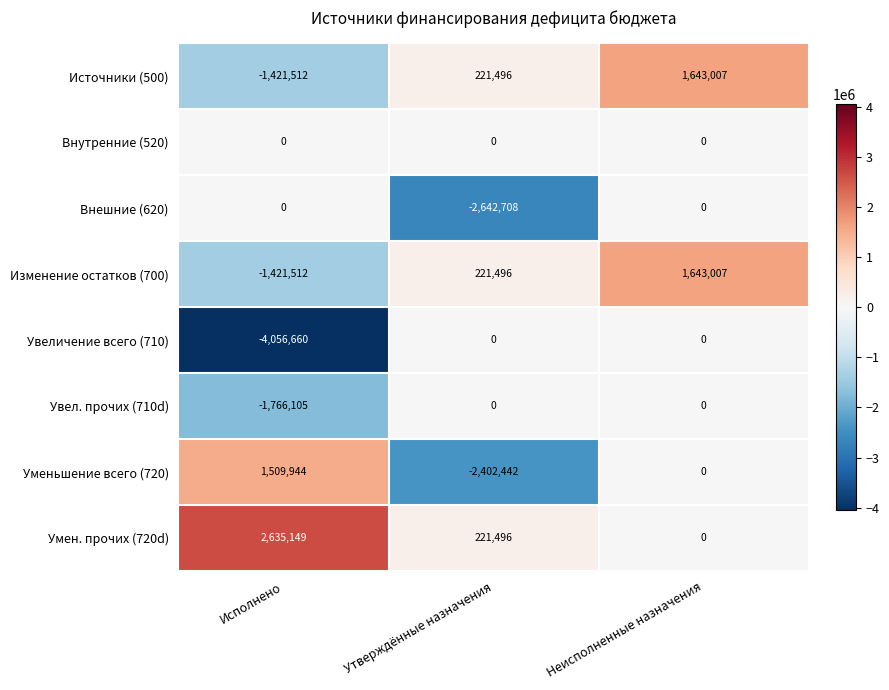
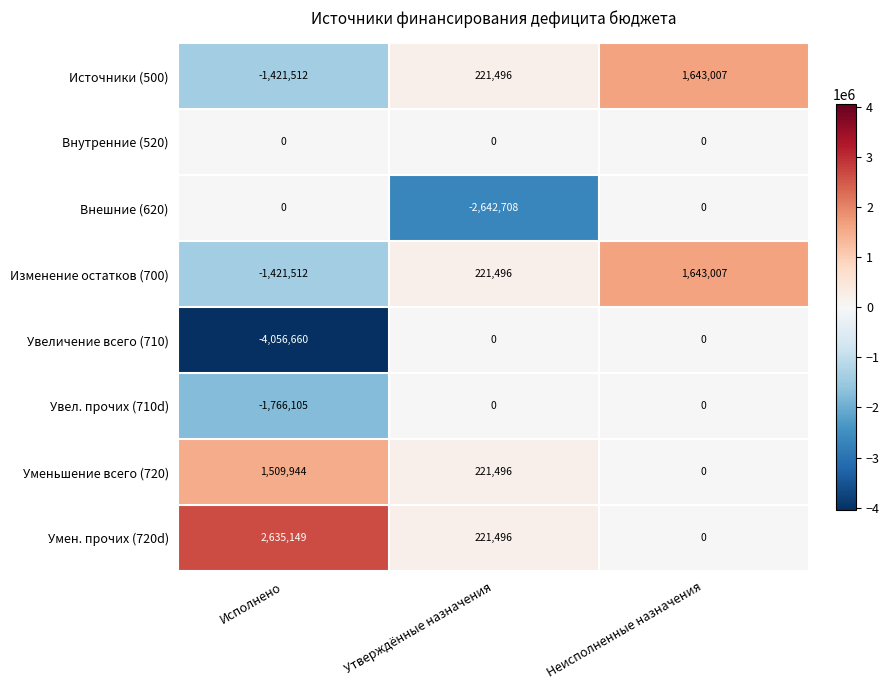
Уменьшение всего (720), Утверждённые назначения: -2,402,442 -> 221,496
